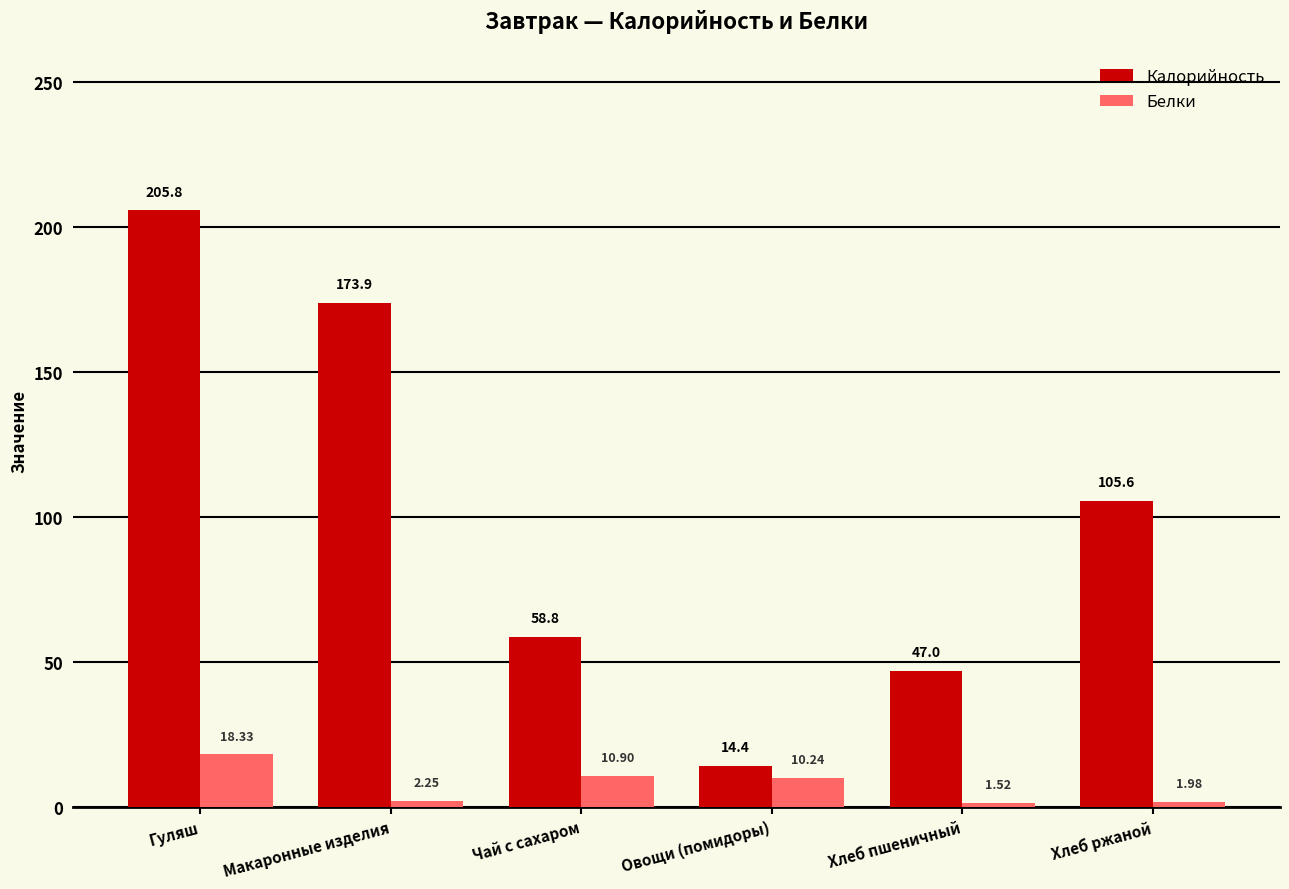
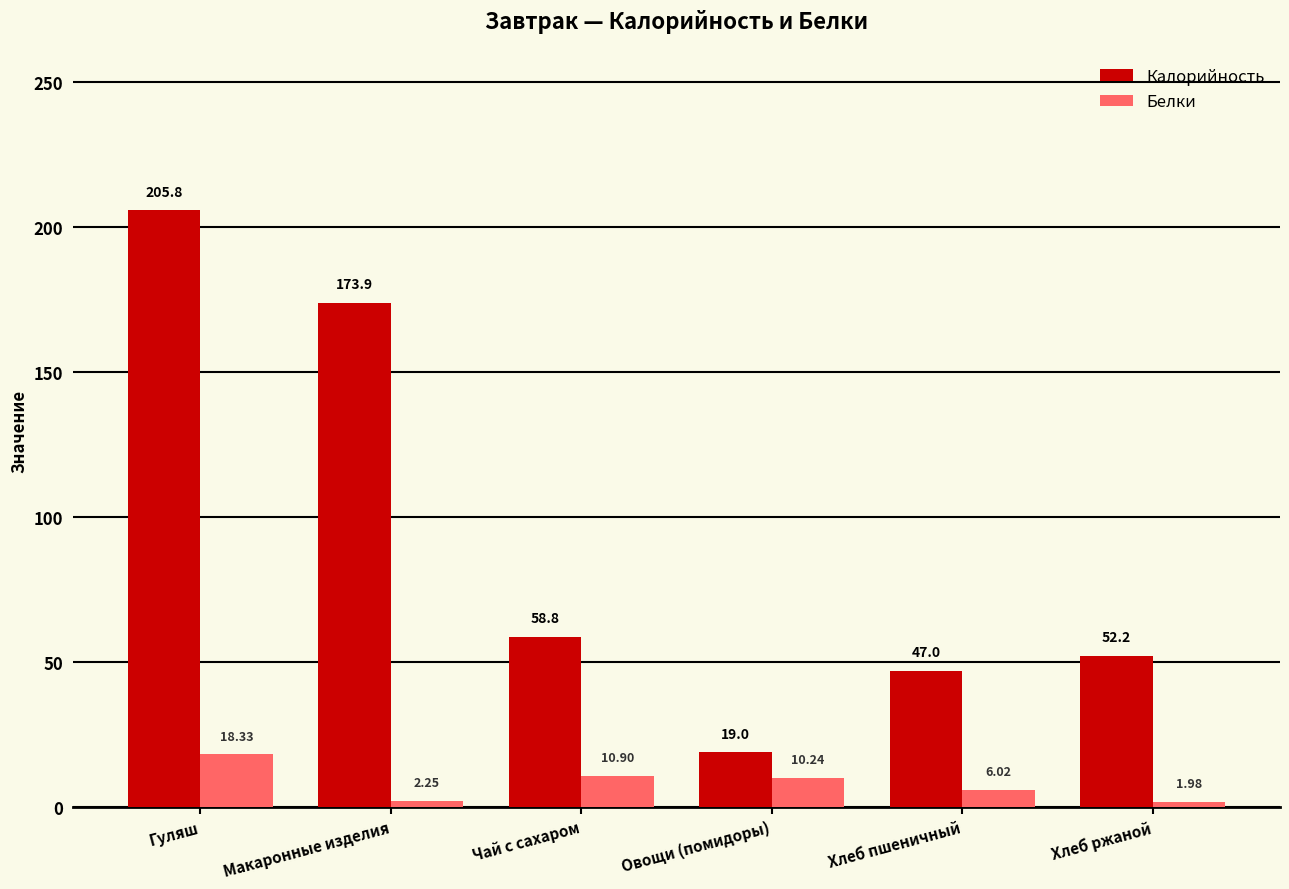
Калорийность, Овощи (помидоры): 14.4 -> 19.0
Белки, Хлеб пшеничный: 1.52 -> 6.02
Калорийность, Хлеб ржаной: 105.6 -> 52.2
